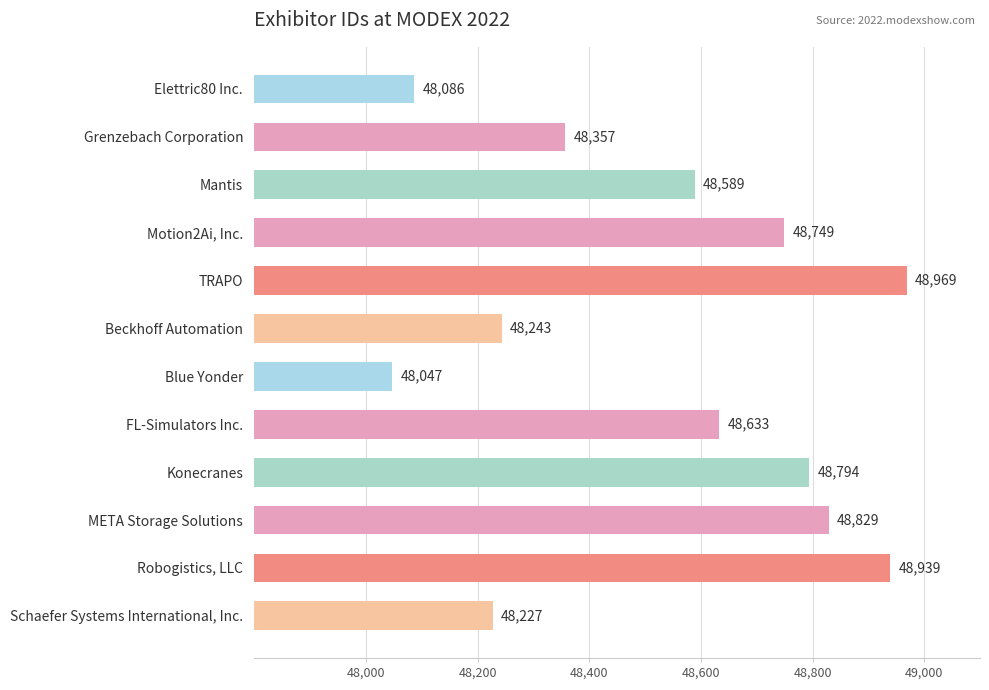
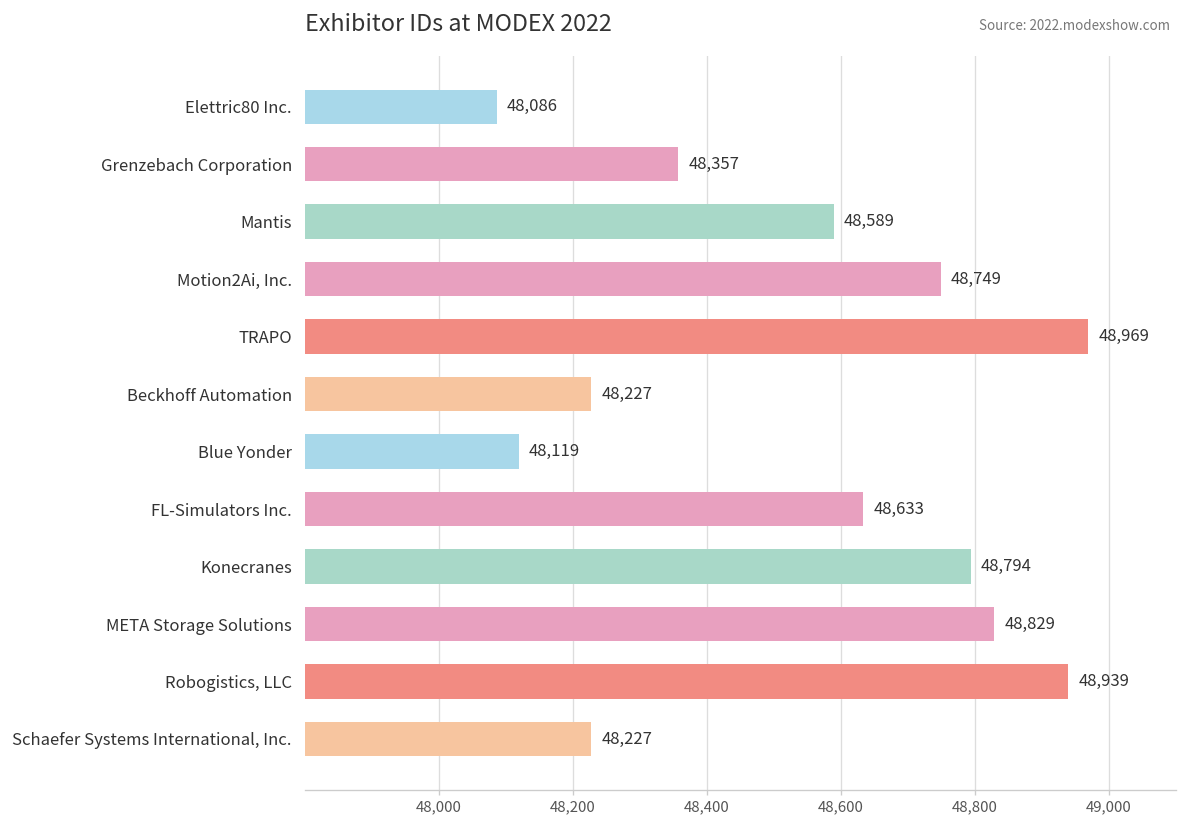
Beckhoff Automation: 48,243 -> 48,227
Blue Yonder: 48,047 -> 48,119
